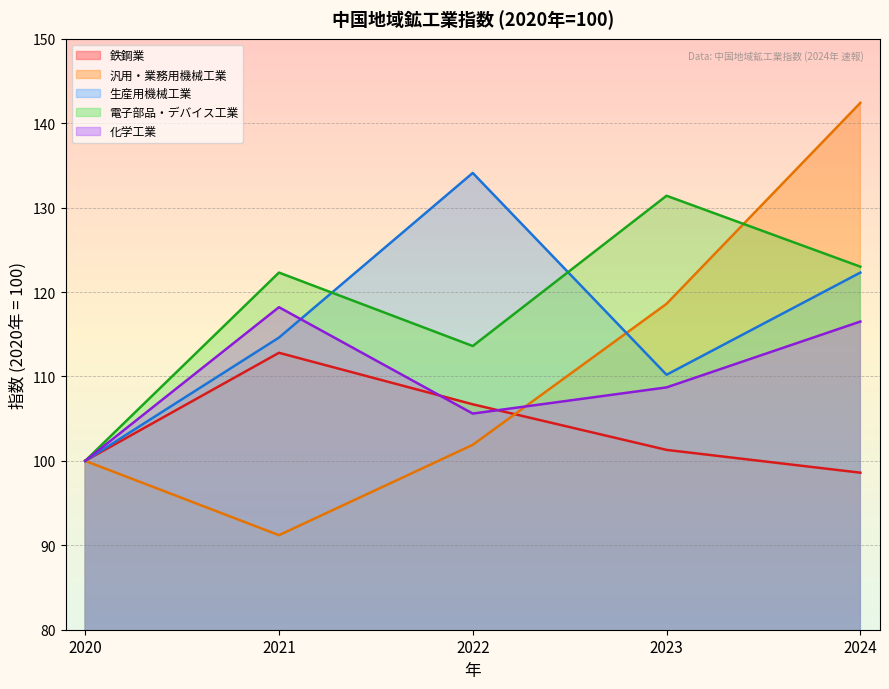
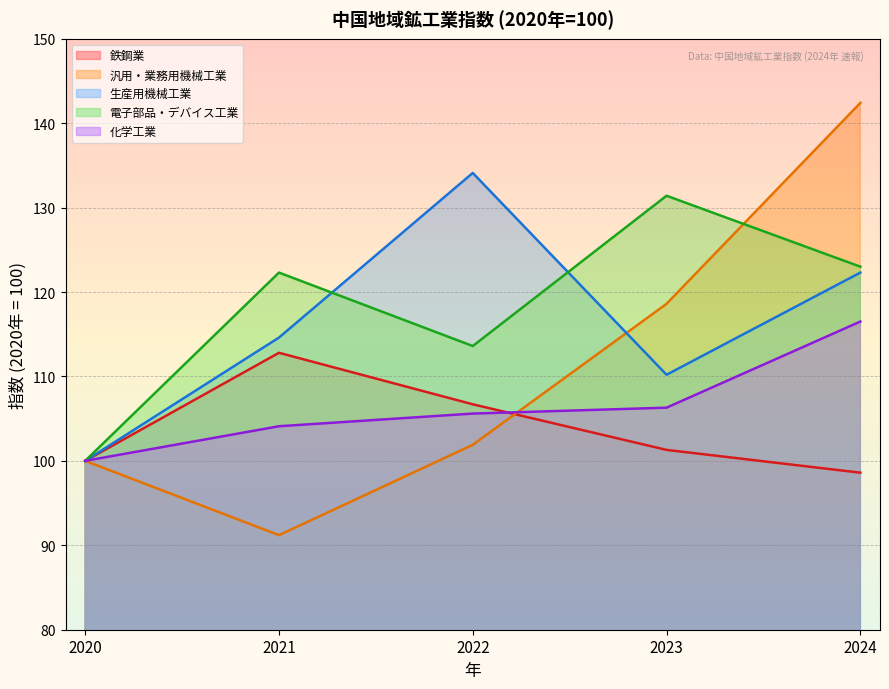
化学工業, 2021: 118 -> 104
化学工業, 2023: 109 -> 106
